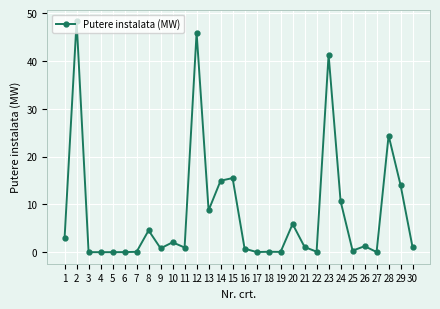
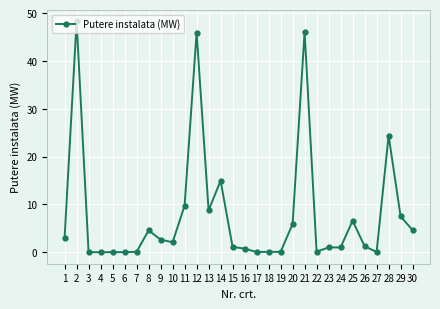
9: 1 -> 3
11: 1 -> 10
15: 16 -> 1
21: 1 -> 46
23: 41 -> 1
24: 11 -> 1
25: 0 -> 7
29: 14 -> 8
30: 1 -> 5
